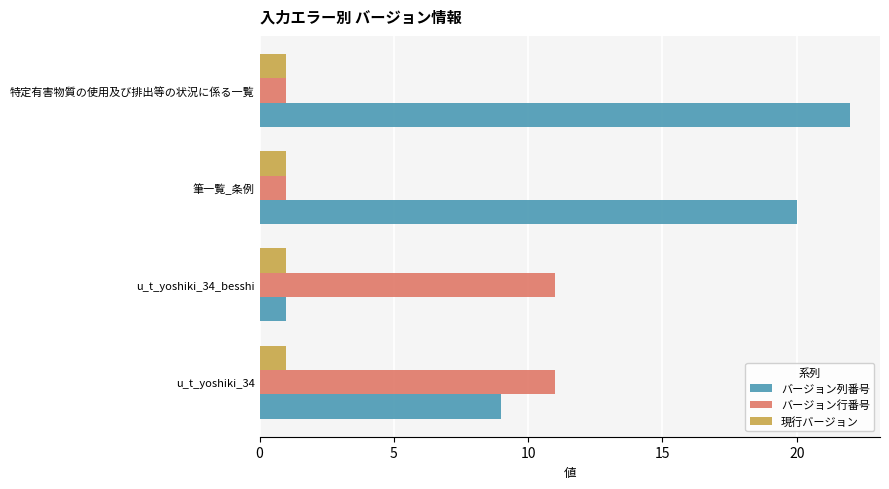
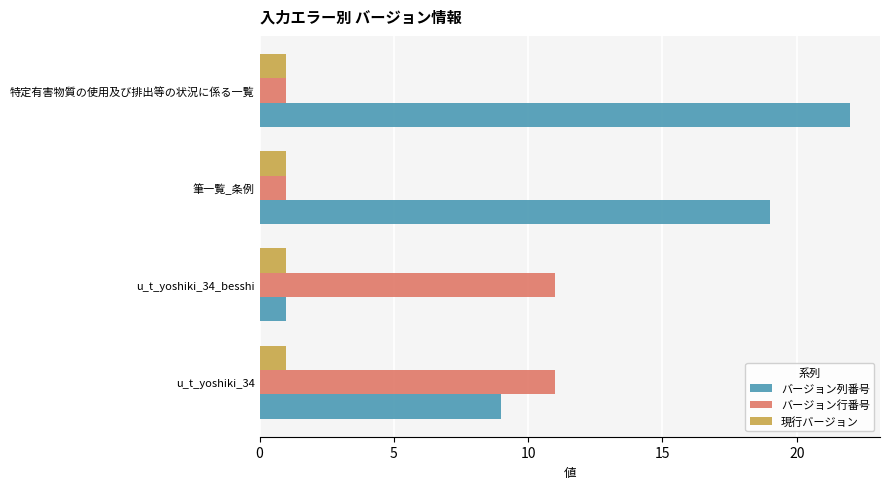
バージョン列番号, 筆一覧_条例: 20 -> 19
